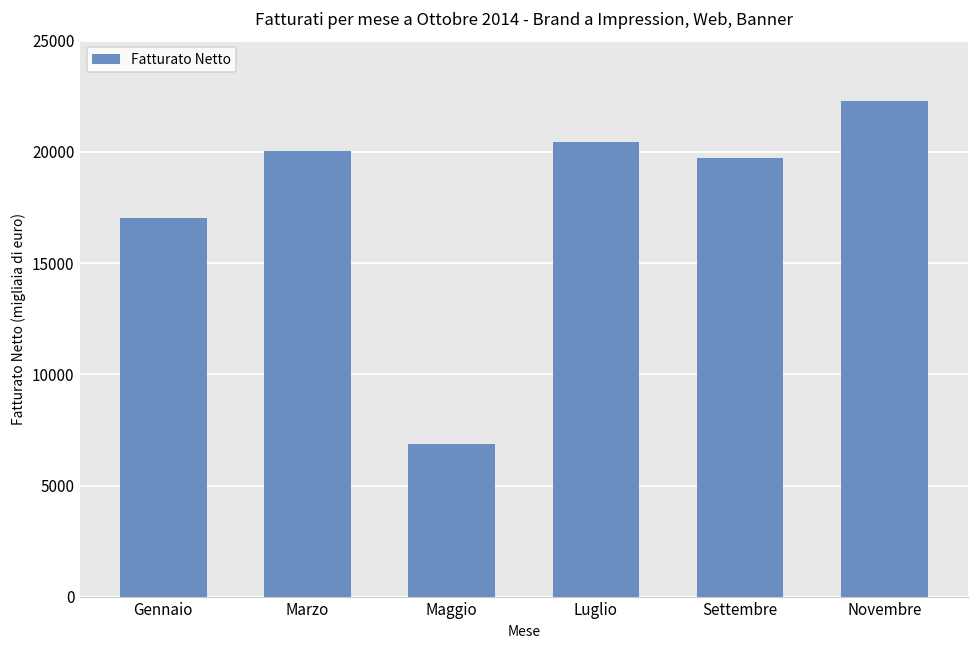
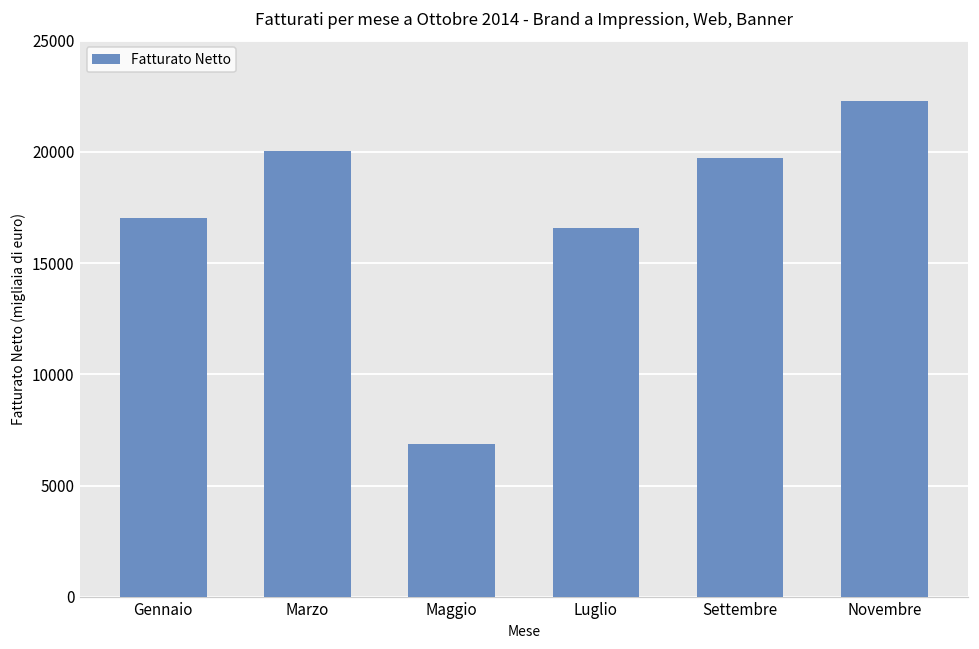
Luglio: 20400 -> 16600
